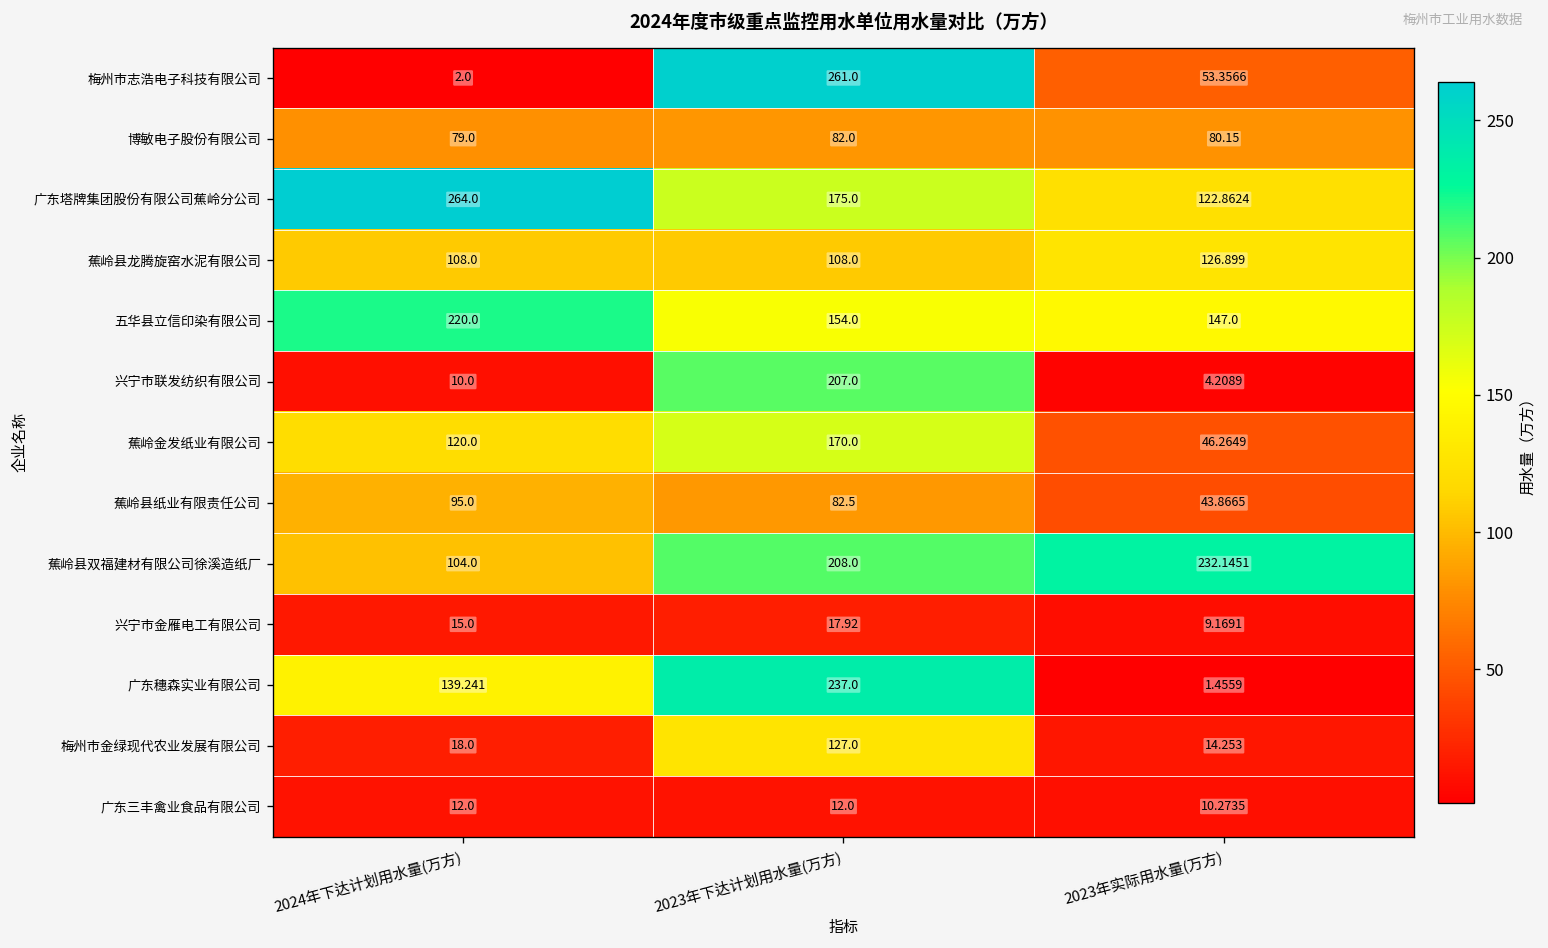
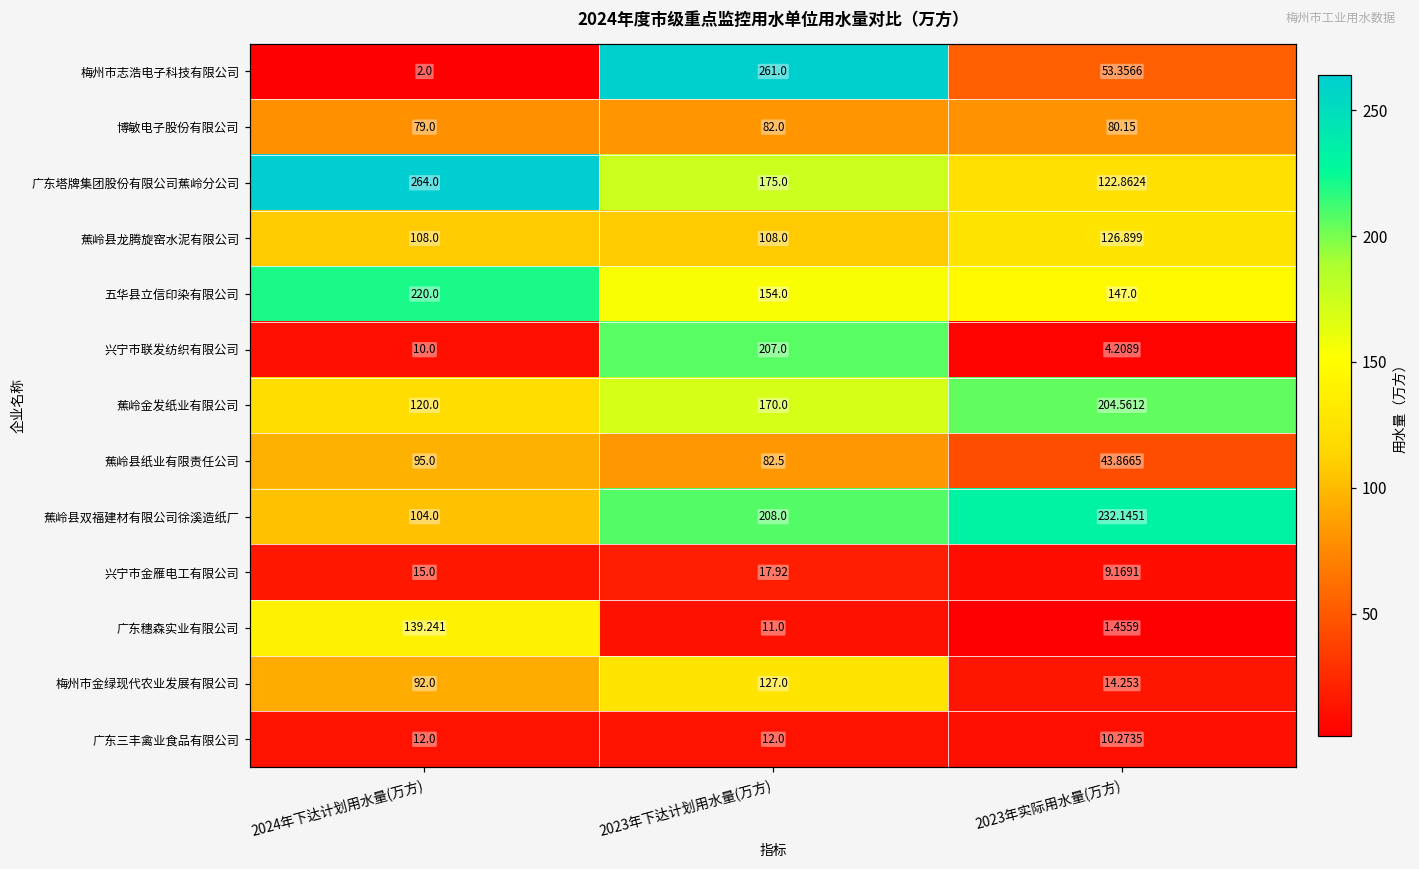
蕉岭金发纸业有限公司, 2023年实际用水量(万方): 46.2649 -> 204.5612
广东穗森实业有限公司, 2023年下达计划用水量(万方): 237.0 -> 11.0
梅州市金绿现代农业发展有限公司, 2024年下达计划用水量(万方): 18.0 -> 92.0
